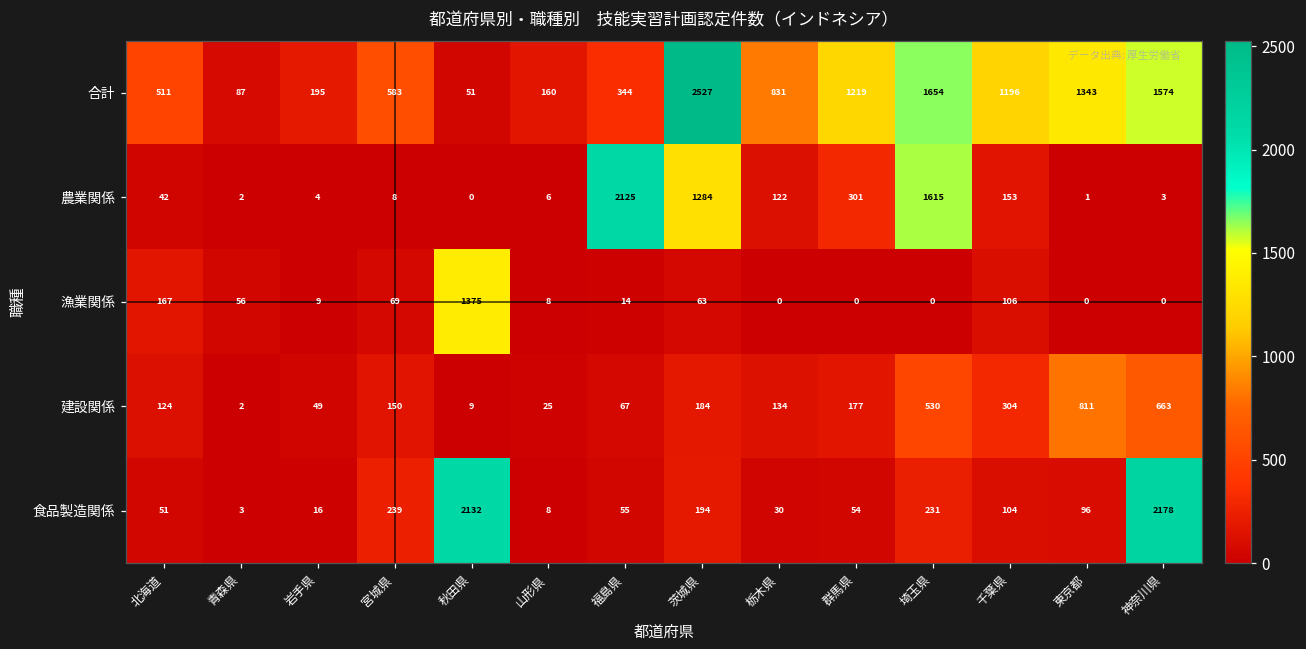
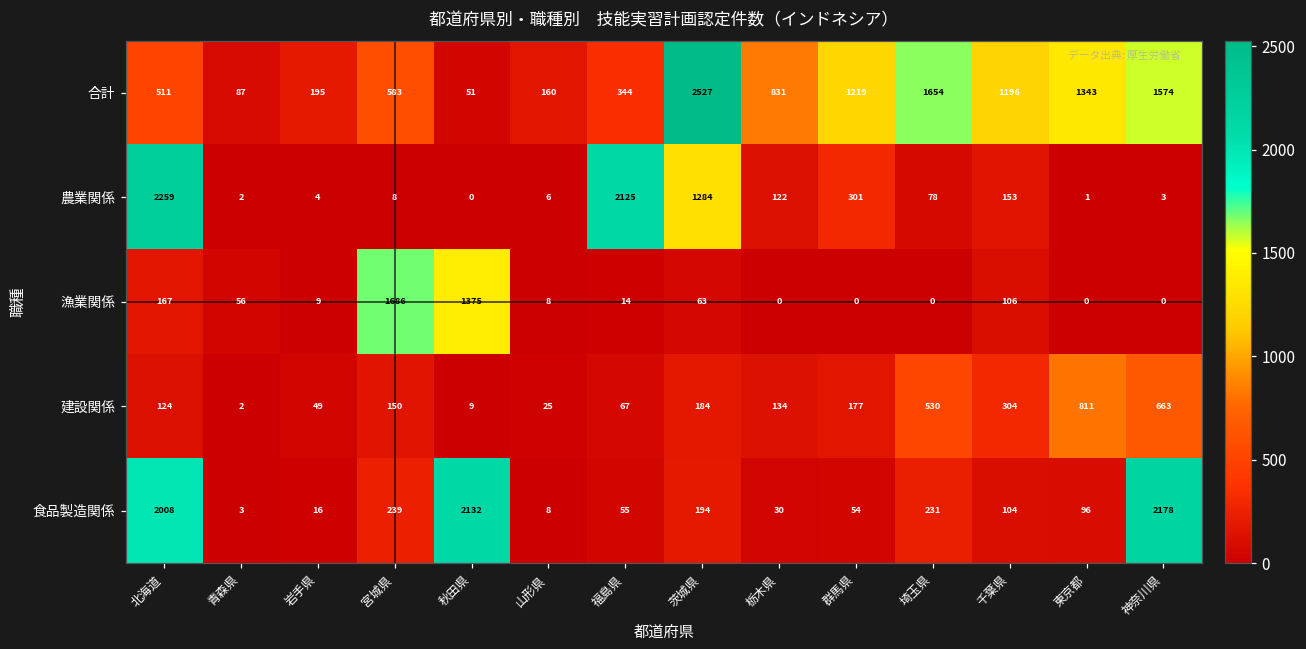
農業関係, 北海道: 42 -> 2259
農業関係, 埼玉県: 1615 -> 78
漁業関係, 宮城県: 69 -> 1686
食品製造関係, 北海道: 51 -> 2008
